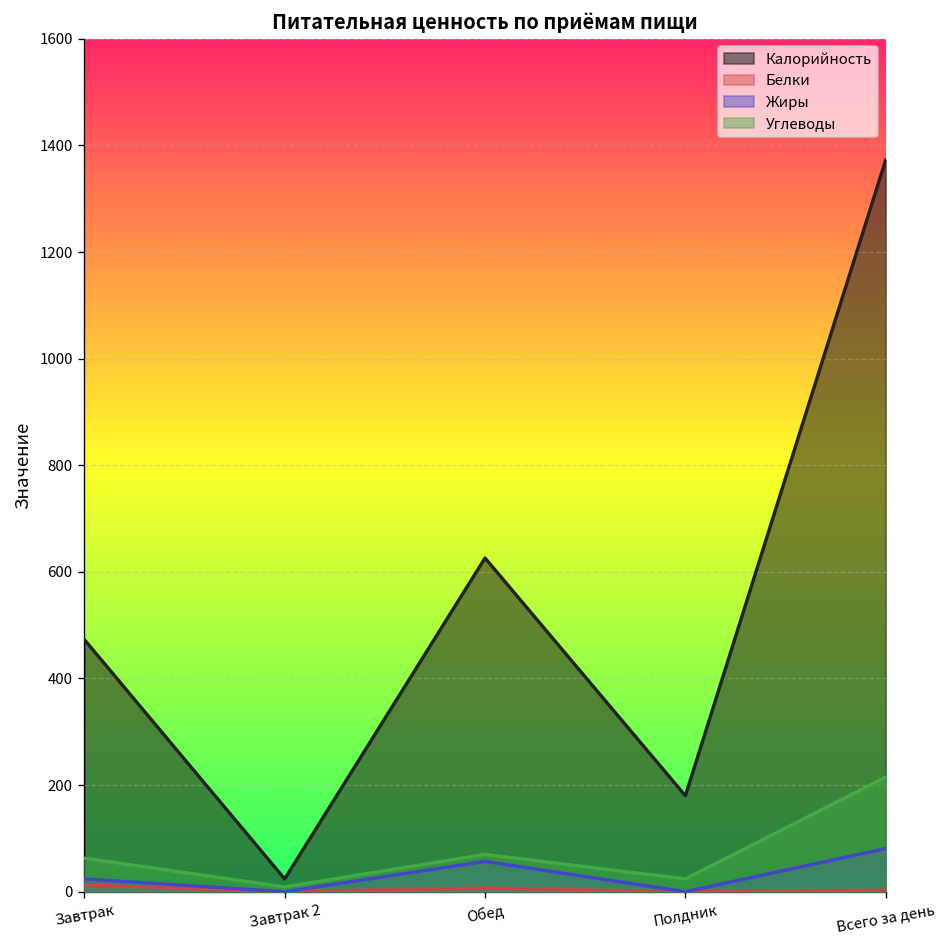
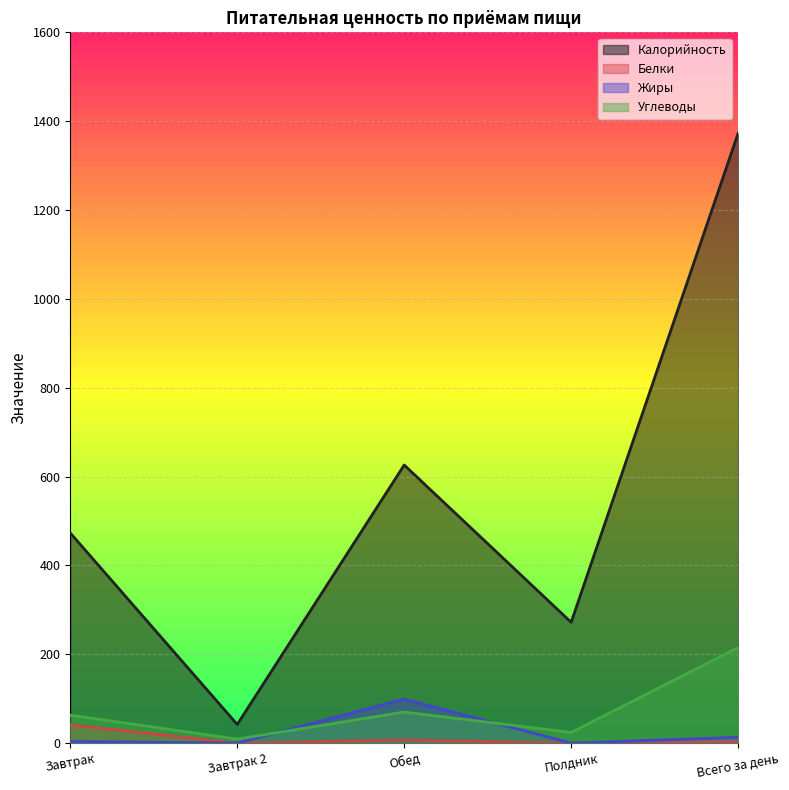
Белки, Завтрак: 10 -> 40
Жиры, Завтрак: 20 -> 0
Калорийность, Завтрак 2: 20 -> 40
Жиры, Обед: 60 -> 100
Калорийность, Полдник: 180 -> 270
Жиры, Всего за день: 80 -> 10
